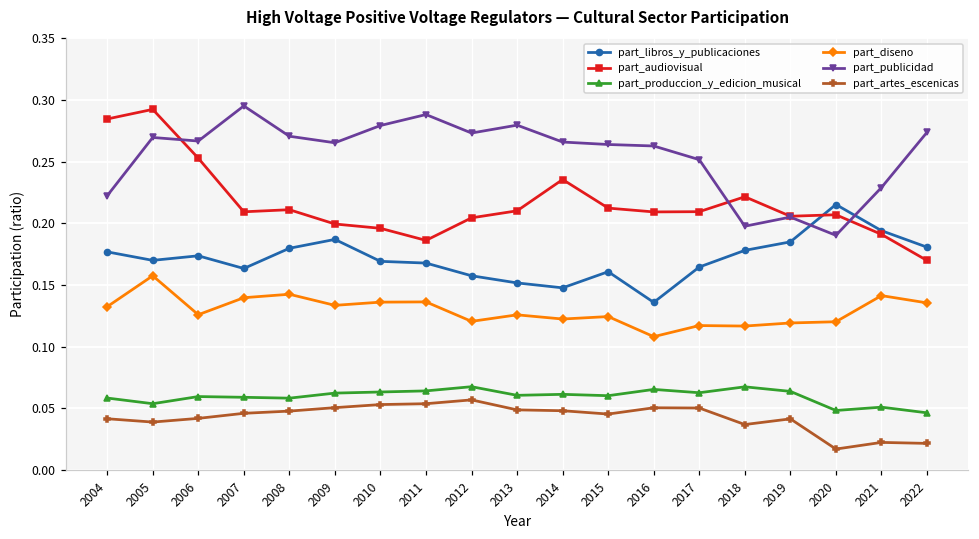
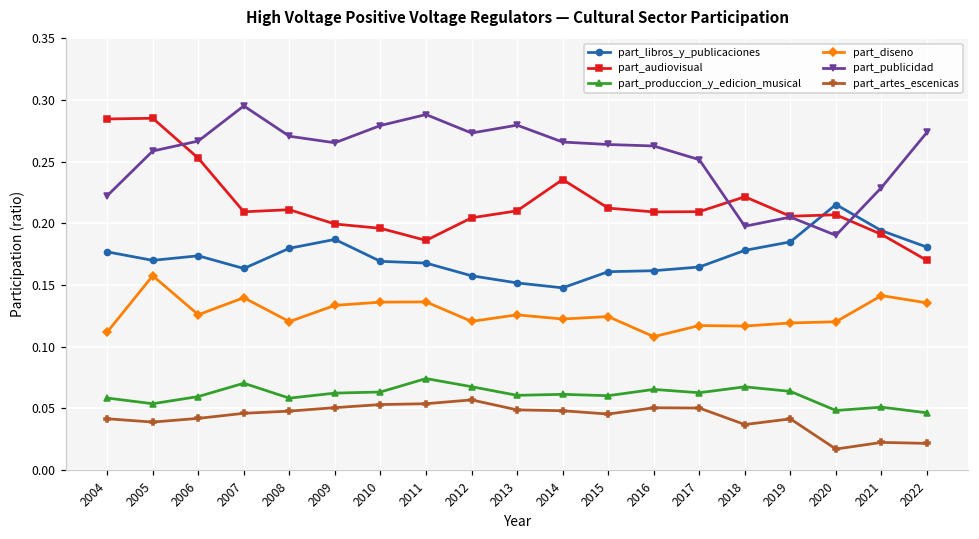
part_diseno, 2004: 0.132 -> 0.112
part_audiovisual, 2005: 0.292 -> 0.285
part_publicidad, 2005: 0.270 -> 0.259
part_produccion_y_edicion_musical, 2007: 0.059 -> 0.070
part_diseno, 2008: 0.142 -> 0.120
part_produccion_y_edicion_musical, 2011: 0.064 -> 0.074
part_libros_y_publicaciones, 2016: 0.136 -> 0.162
